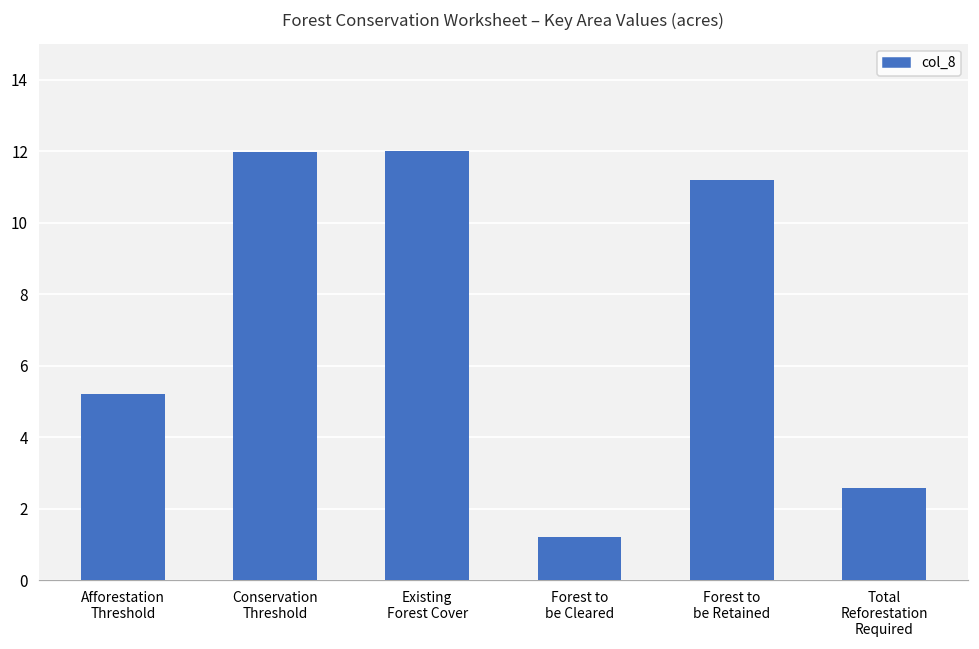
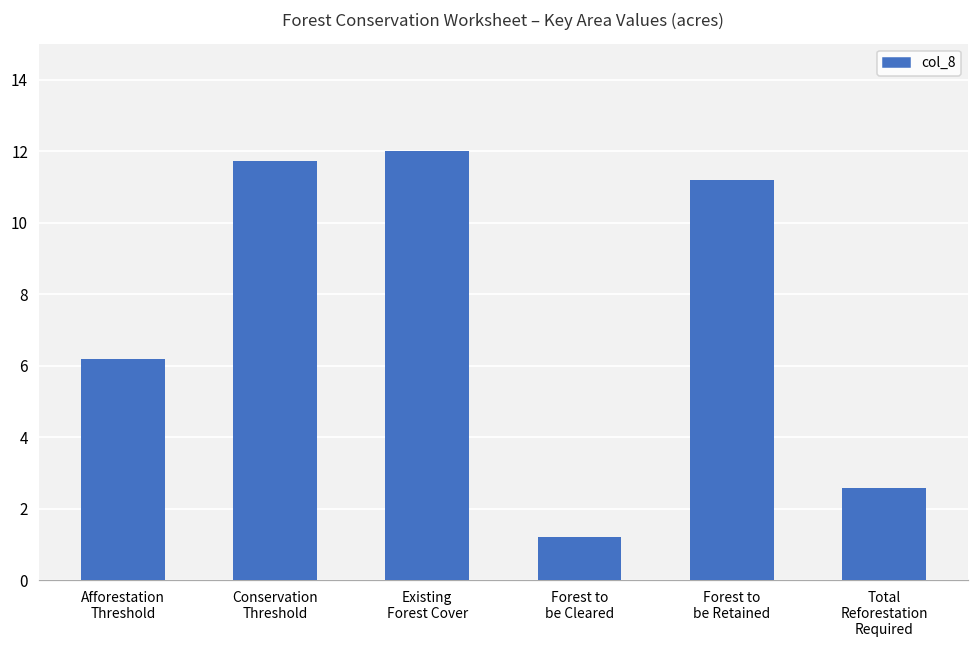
Afforestation Threshold: 5.2 -> 6.2
Conservation Threshold: 12.0 -> 11.7
